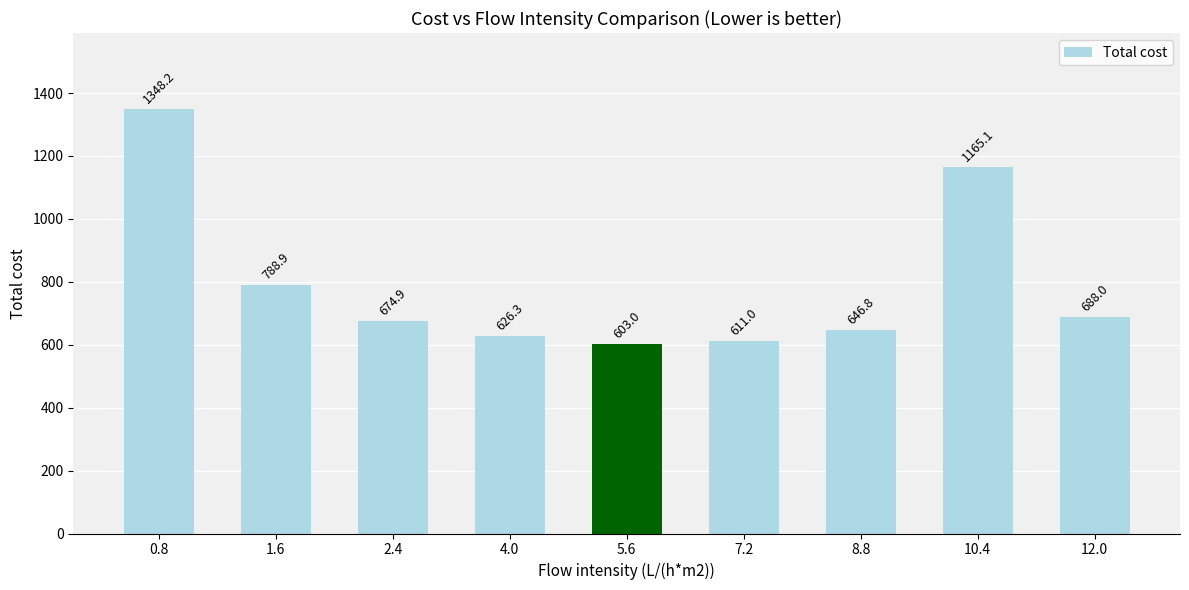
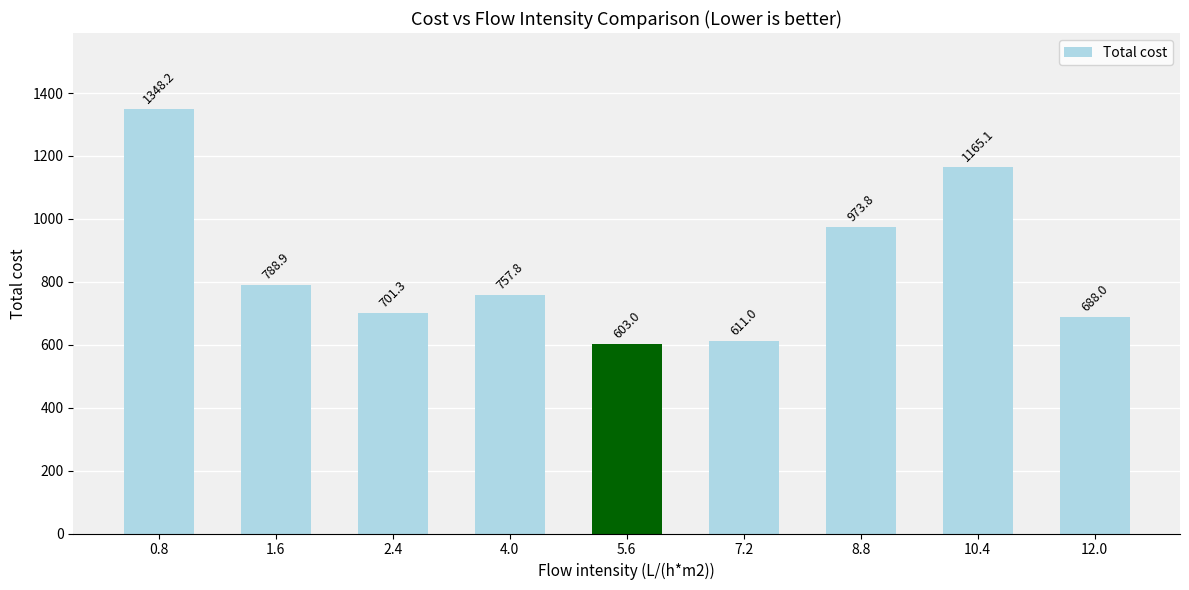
2.4: 674.9 -> 701.3
4.0: 626.3 -> 757.8
8.8: 646.8 -> 973.8
